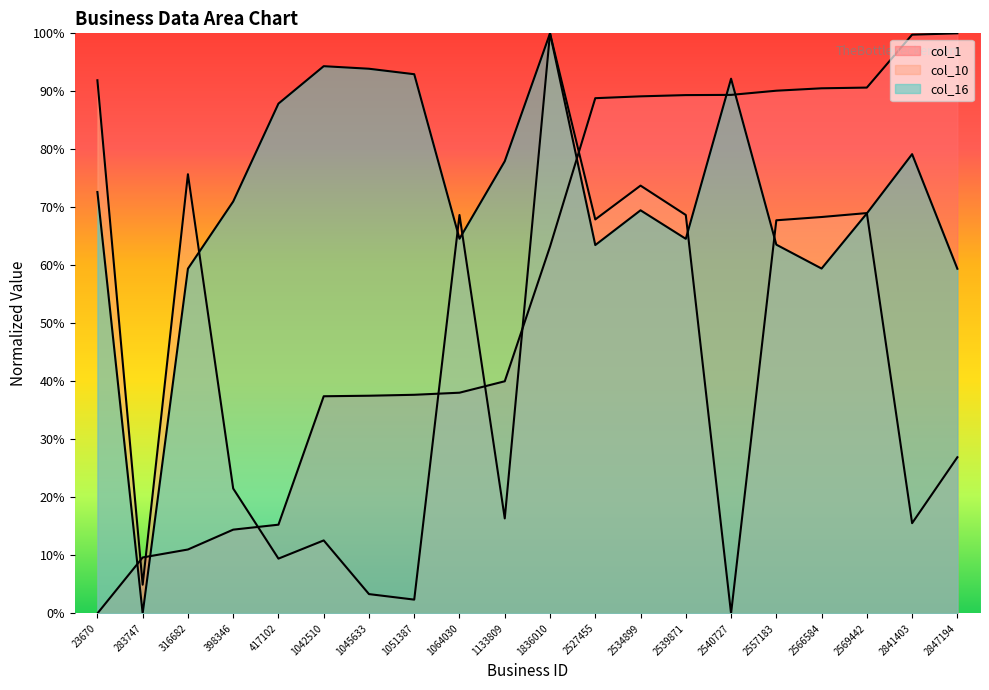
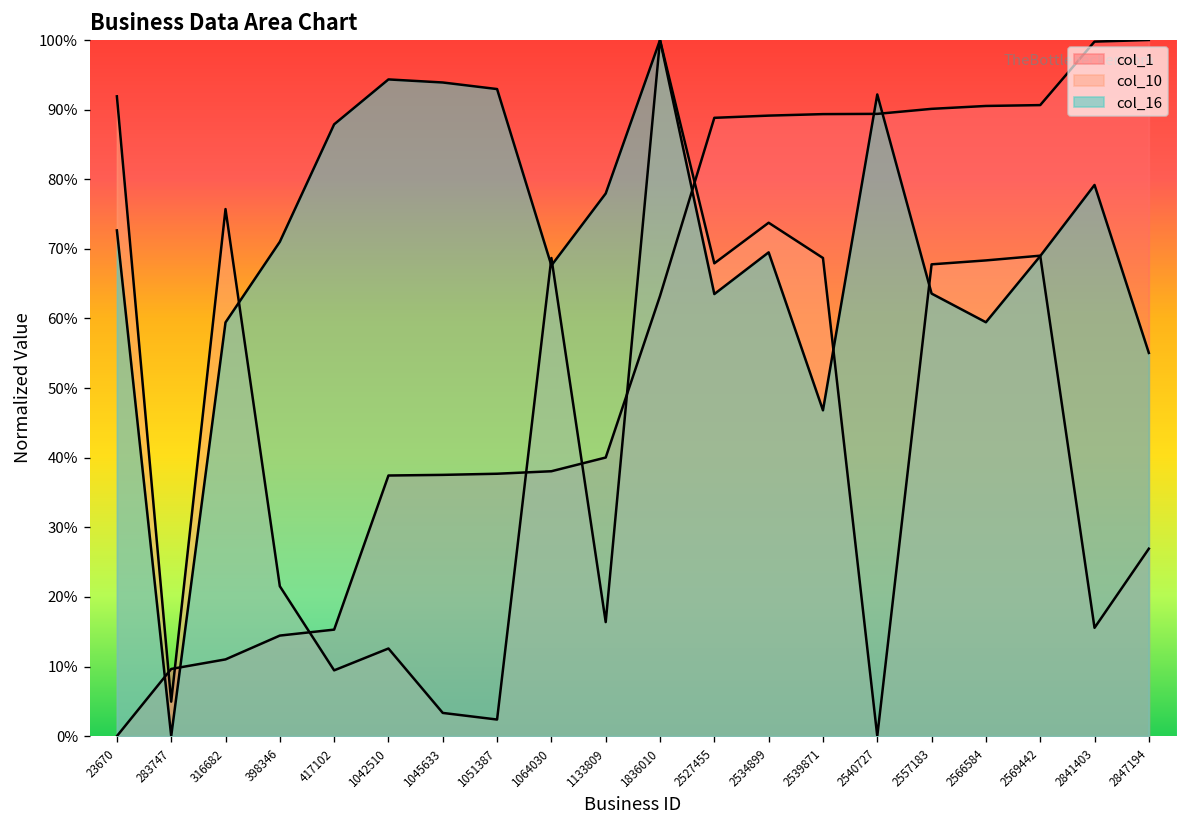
col_16, 1064030: 65% -> 68%
col_16, 2539871: 65% -> 47%
col_16, 2847194: 59% -> 55%
